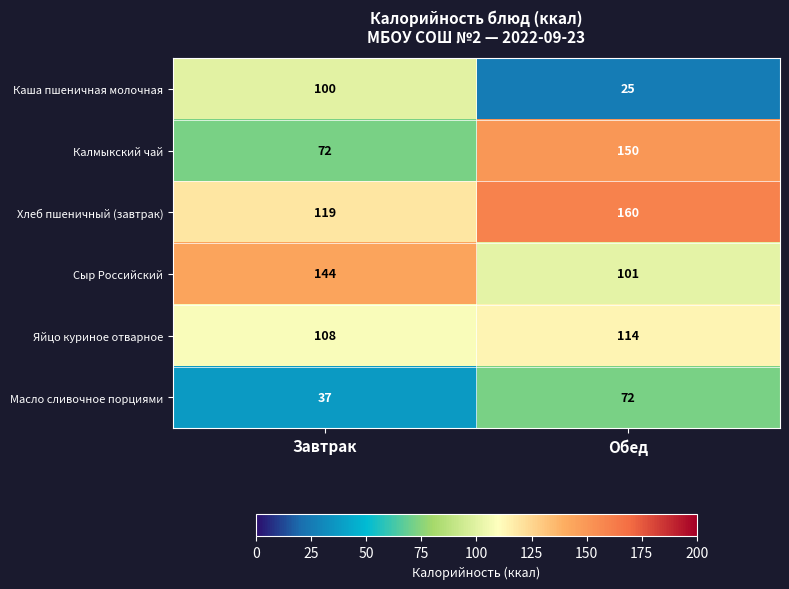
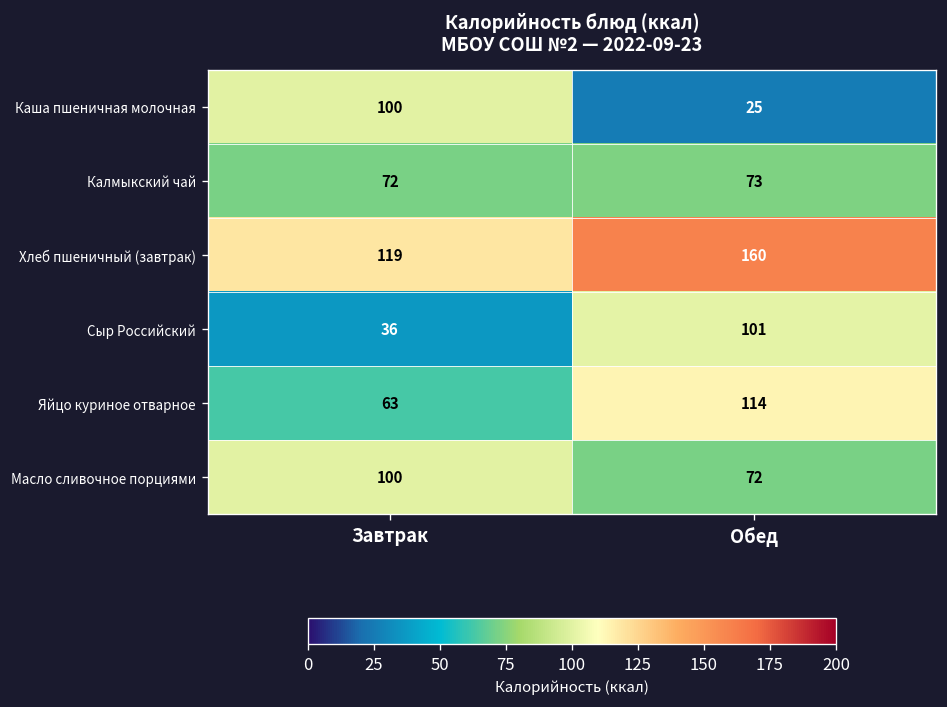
Калмыкский чай, Обед: 150 -> 73
Сыр Российский, Завтрак: 144 -> 36
Яйцо куриное отварное, Завтрак: 108 -> 63
Масло сливочное порциями, Завтрак: 37 -> 100
